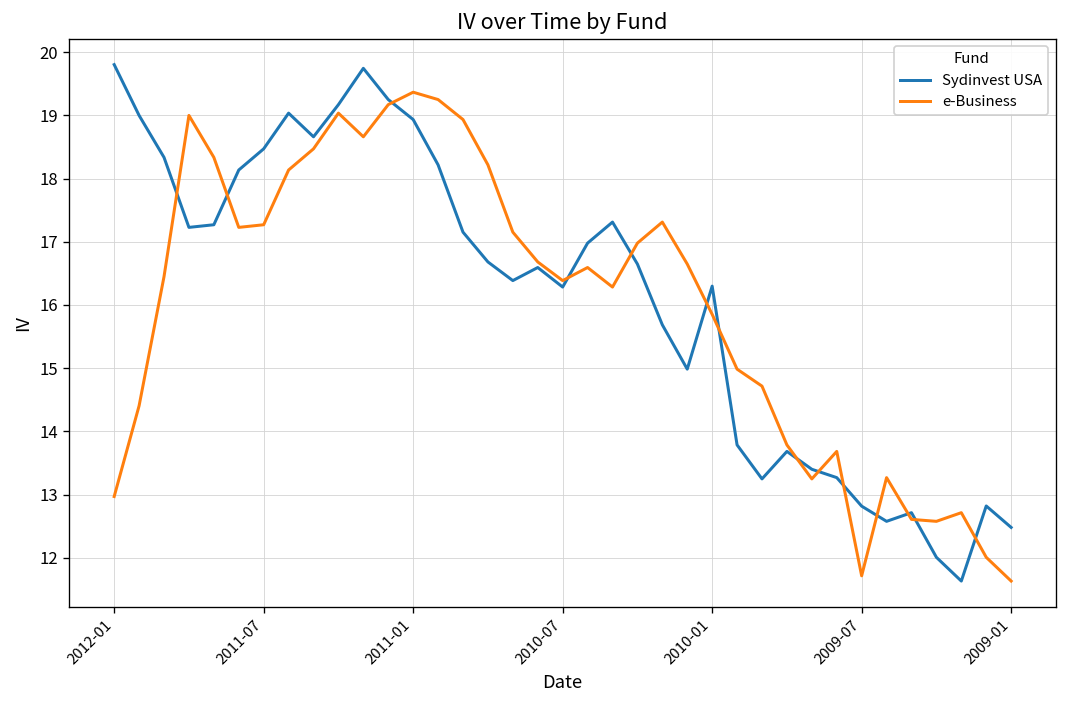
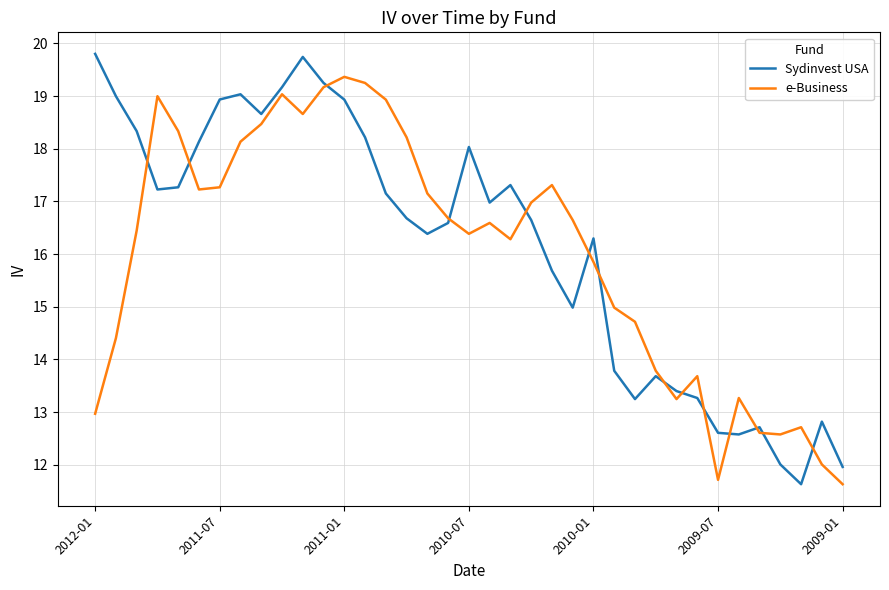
Sydinvest USA, 2011-07: 18.5 -> 18.9
Sydinvest USA, 2010-07: 16.3 -> 18.0
Sydinvest USA, 2009-07: 12.8 -> 12.6
Sydinvest USA, 2009-01: 12.5 -> 12.0
